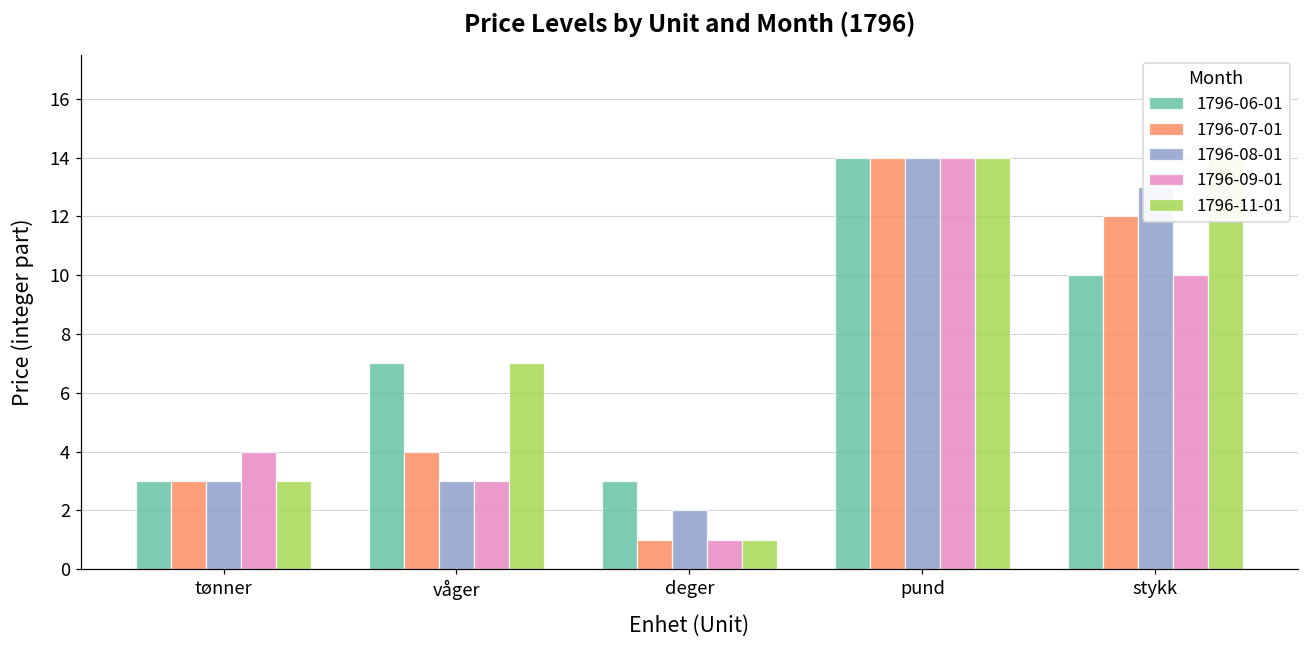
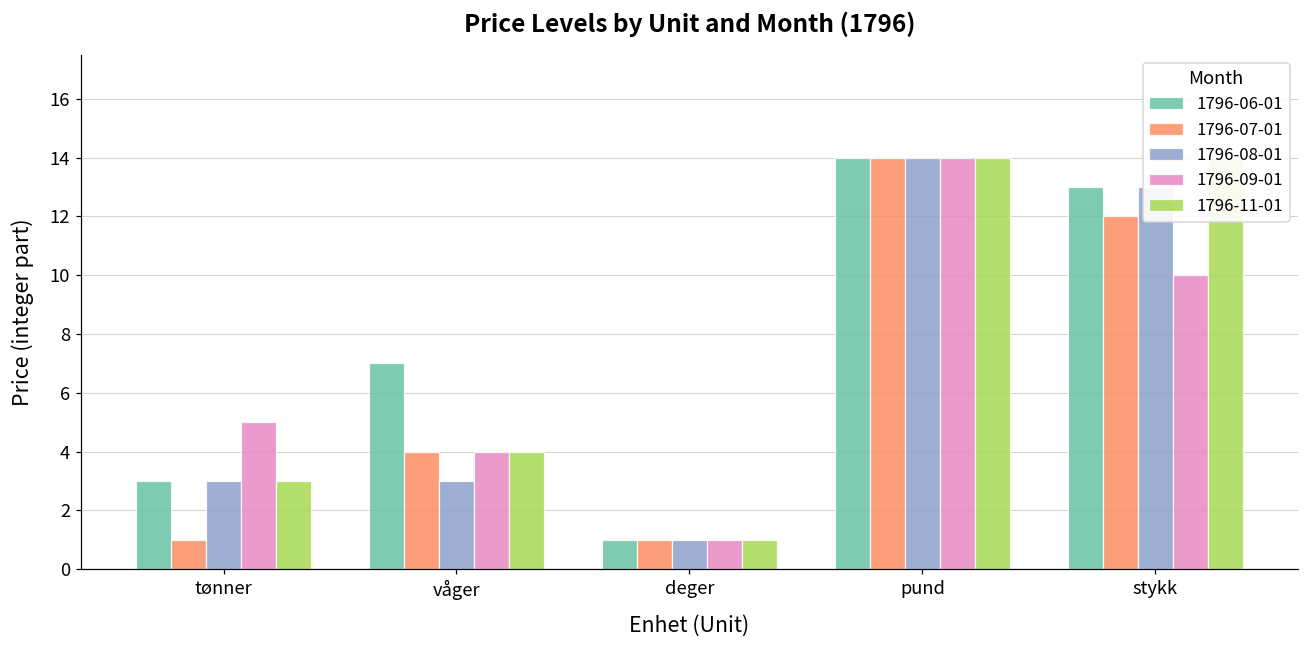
1796-07-01, tønner: 3 -> 1
1796-09-01, tønner: 4 -> 5
1796-09-01, våger: 3 -> 4
1796-11-01, våger: 7 -> 4
1796-06-01, deger: 3 -> 1
1796-08-01, deger: 2 -> 1
1796-06-01, stykk: 10 -> 13
